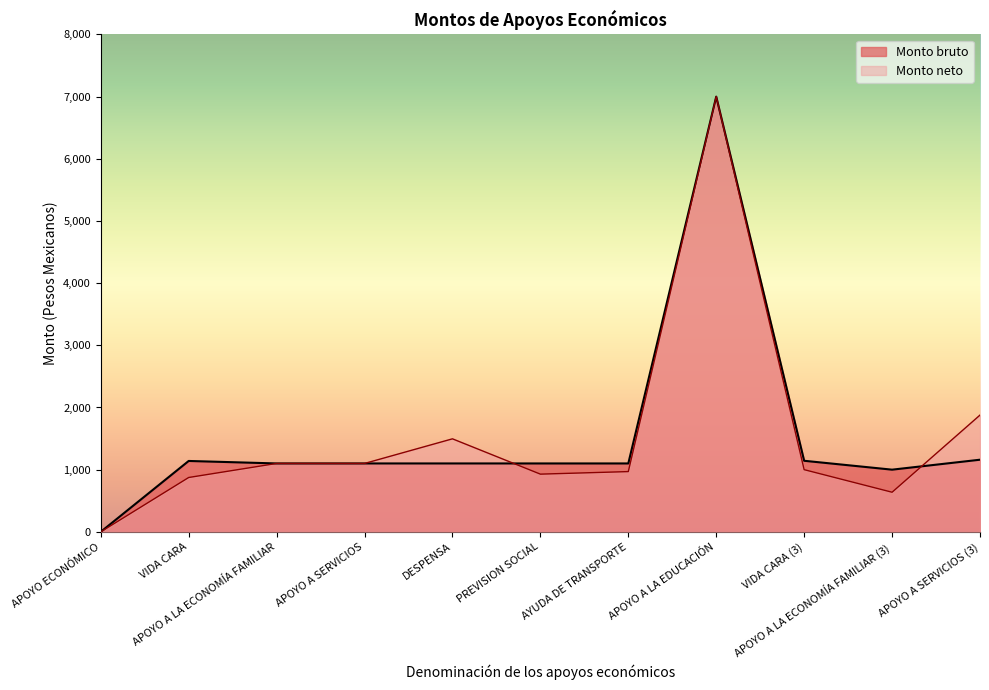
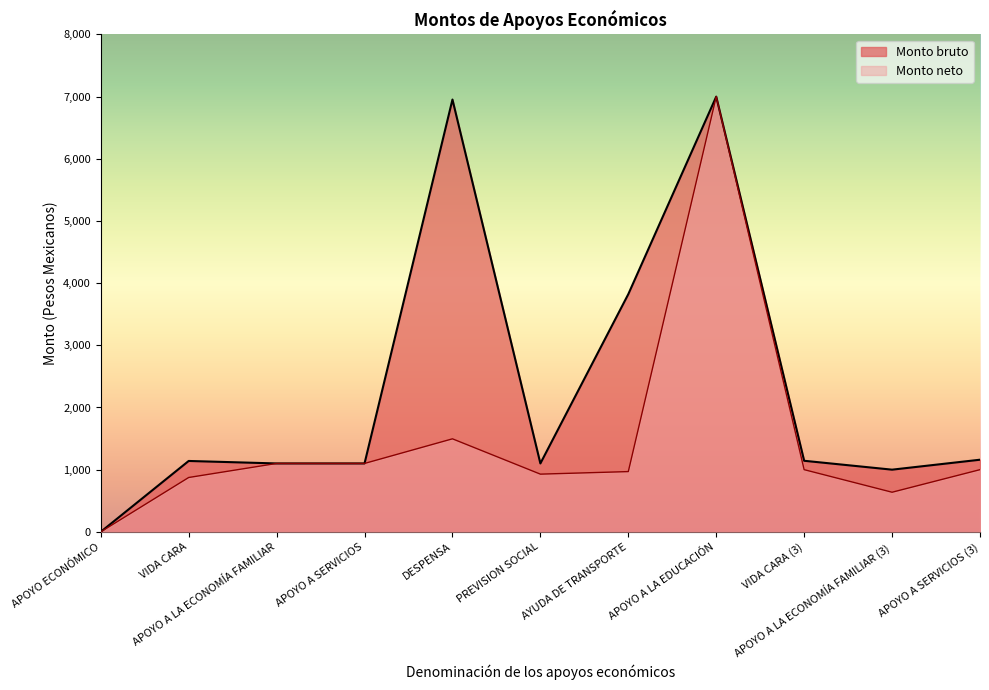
Monto bruto, DESPENSA: 1,100 -> 7,000
Monto bruto, AYUDA DE TRANSPORTE: 1,100 -> 3,800
Monto neto, APOYO A SERVICIOS (3): 1,900 -> 1,000
